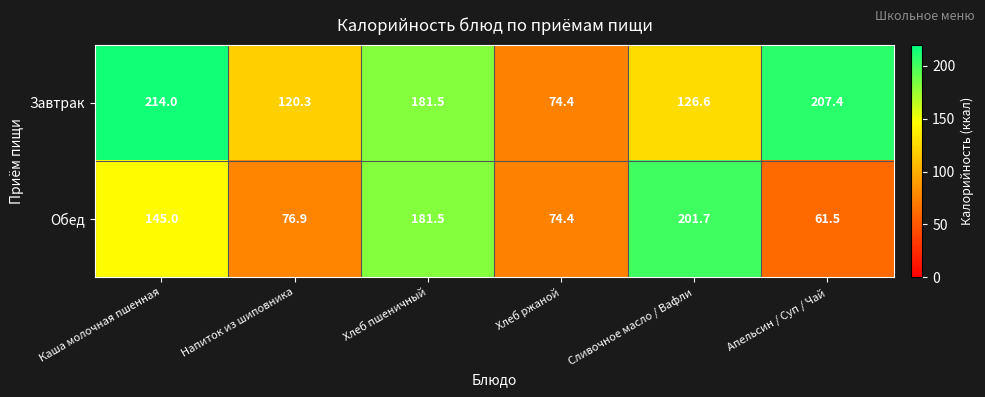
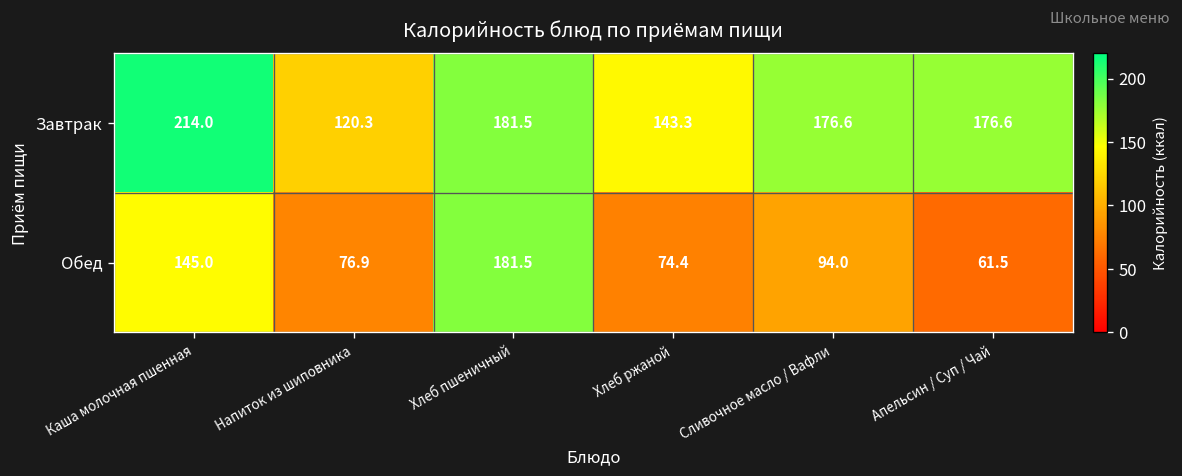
Завтрак, Хлеб ржаной: 74.4 -> 143.3
Завтрак, Сливочное масло / Вафли: 126.6 -> 176.6
Завтрак, Апельсин / Суп / Чай: 207.4 -> 176.6
Обед, Сливочное масло / Вафли: 201.7 -> 94.0
